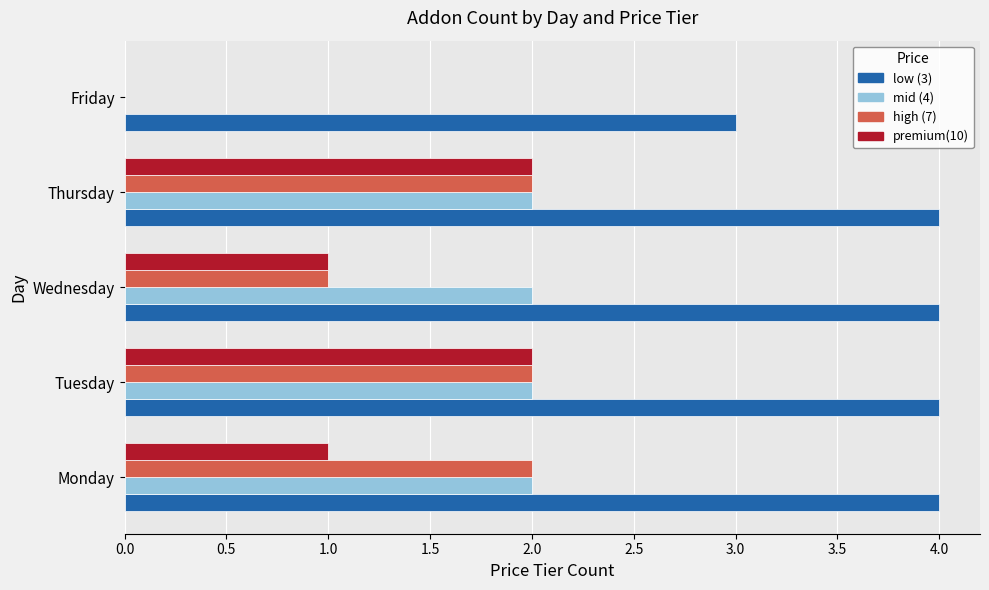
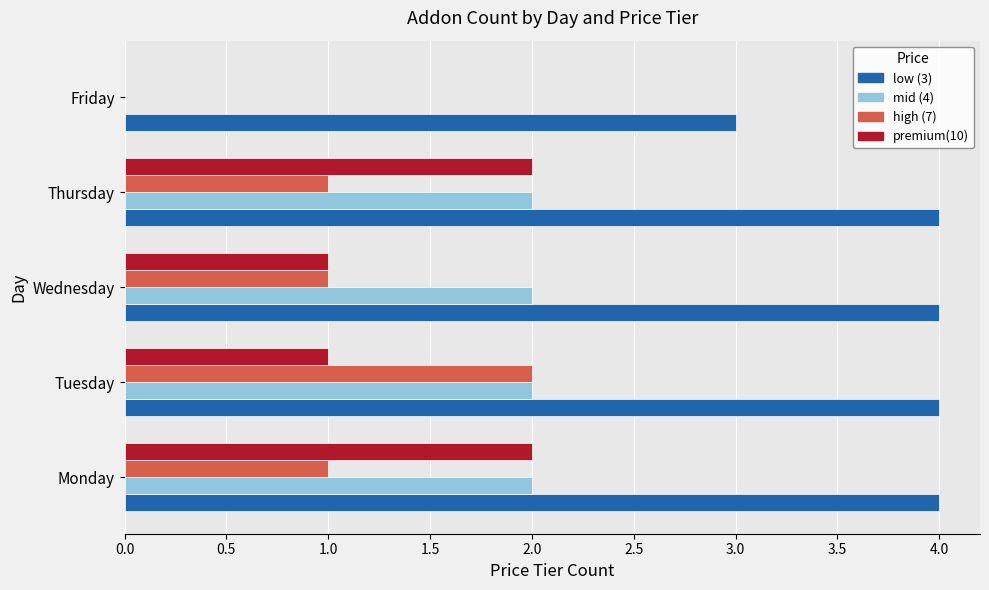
high (7), Thursday: 2 -> 1
premium(10), Tuesday: 2 -> 1
premium(10), Monday: 1 -> 2
high (7), Monday: 2 -> 1
